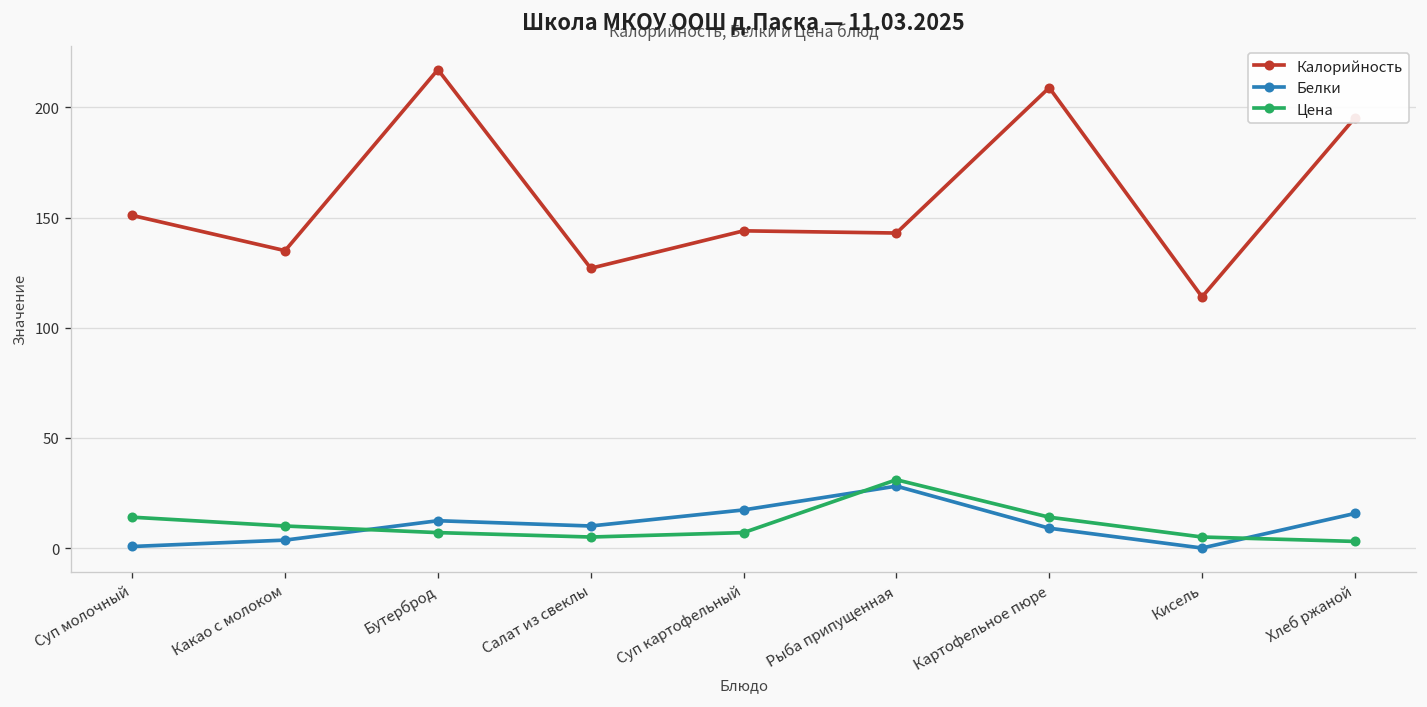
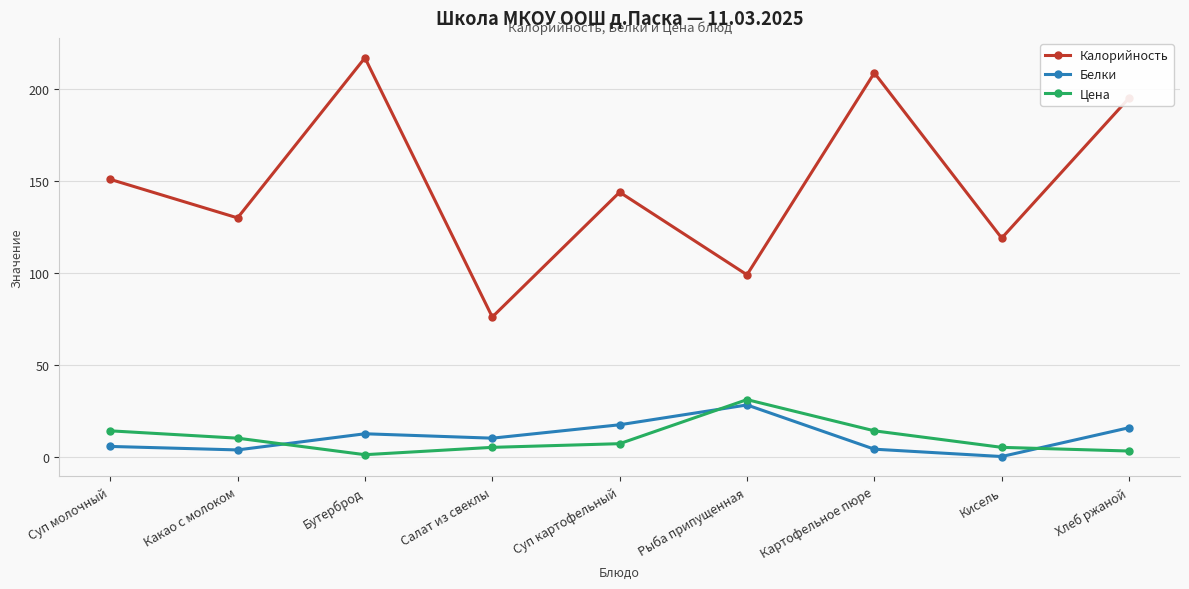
Белки, Суп молочный: 1 -> 6
Калорийность, Какао с молоком: 135 -> 130
Цена, Бутерброд: 7 -> 1
Калорийность, Салат из свеклы: 127 -> 76
Калорийность, Рыба припущенная: 143 -> 99
Белки, Картофельное пюре: 9 -> 4
Калорийность, Кисель: 114 -> 119
